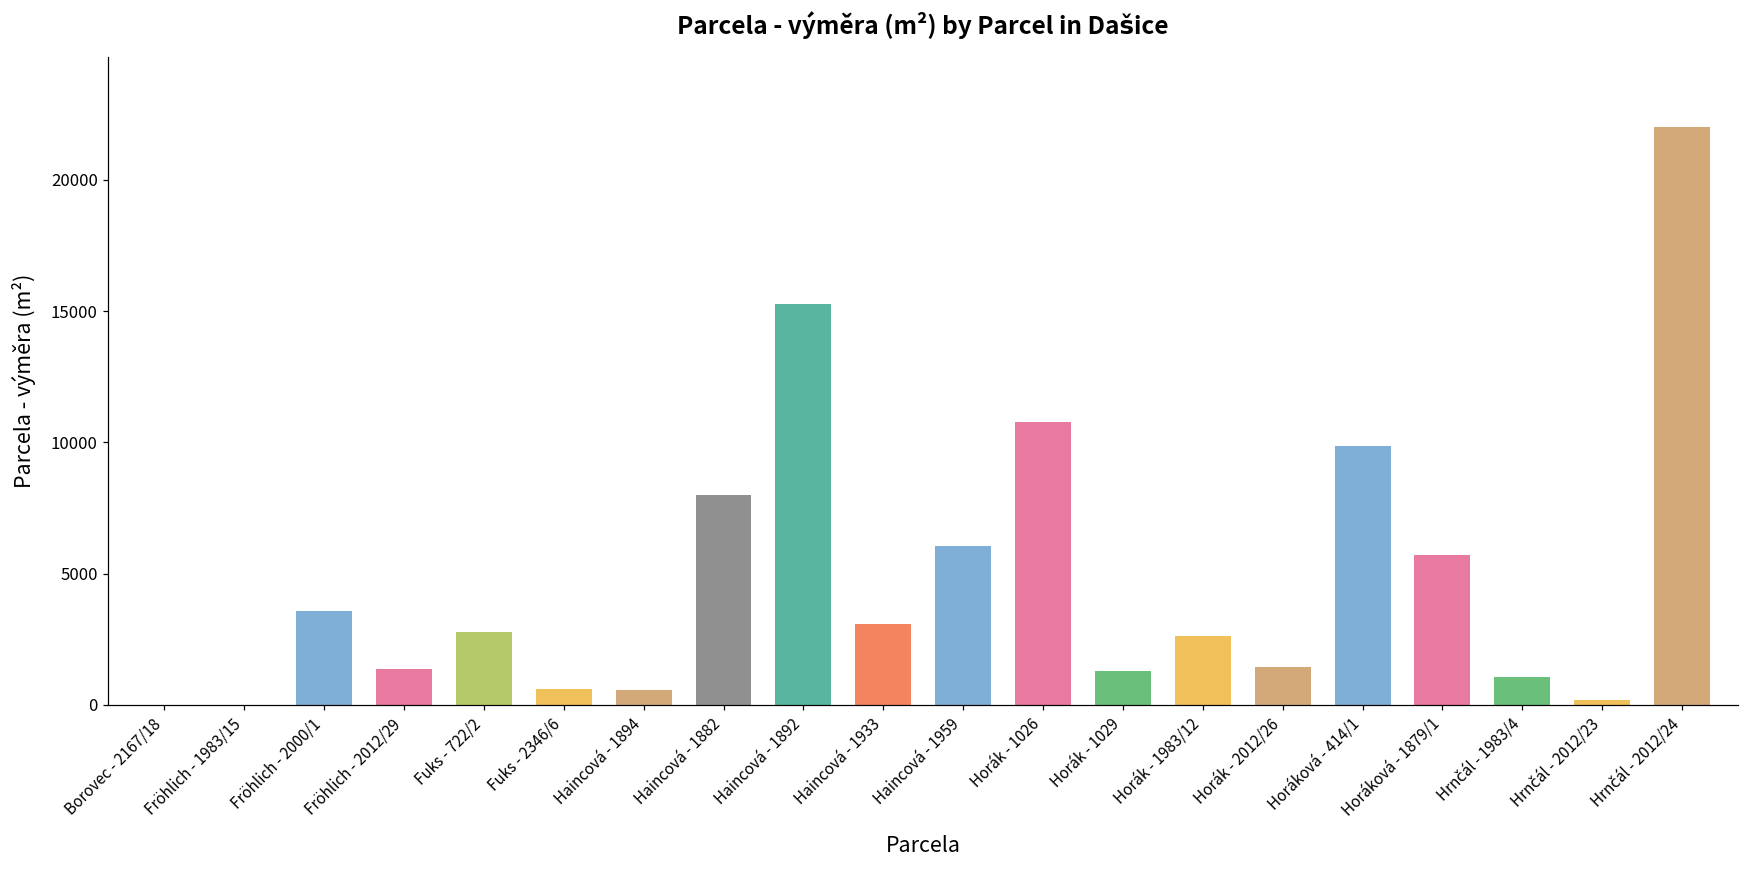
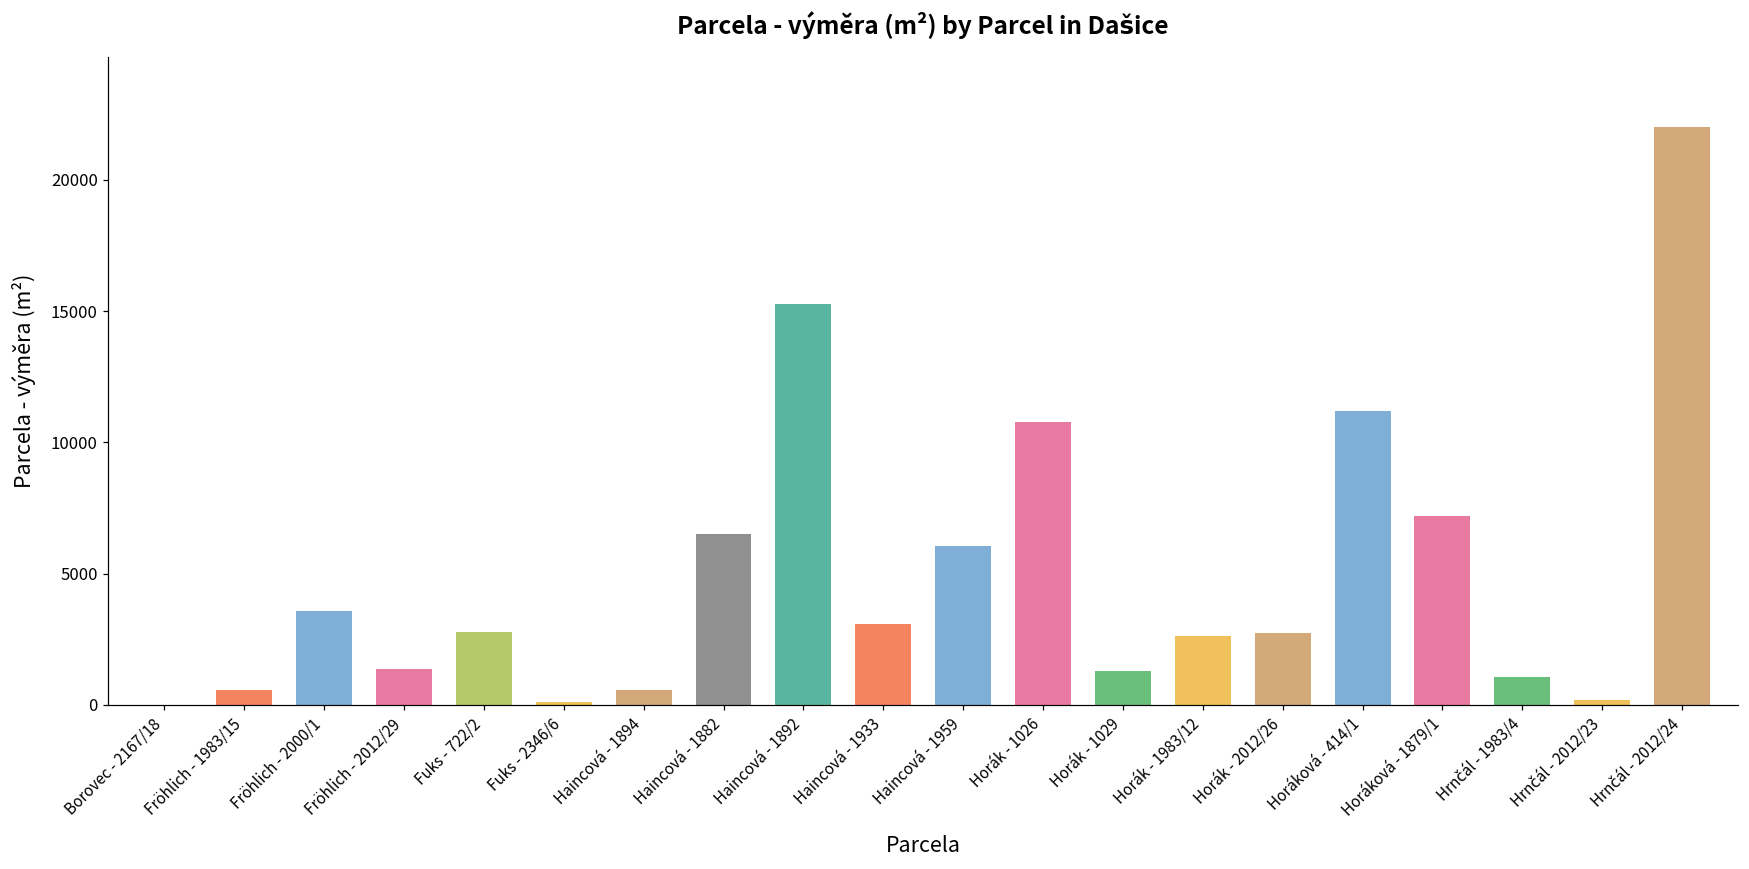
Fröhlich - 1983/15: 0 -> 600
Fuks - 2346/6: 600 -> 100
Haincová - 1882: 8000 -> 6500
Horák - 2012/26: 1400 -> 2700
Horáková - 414/1: 9900 -> 11200
Horáková - 1879/1: 5700 -> 7200
